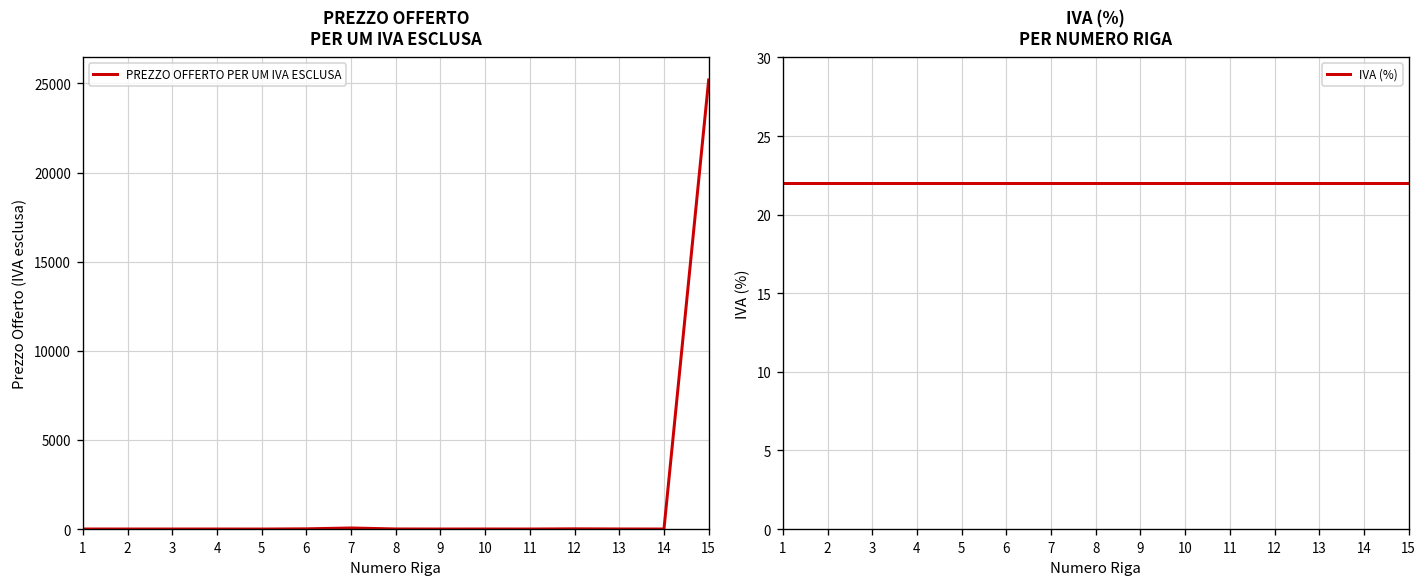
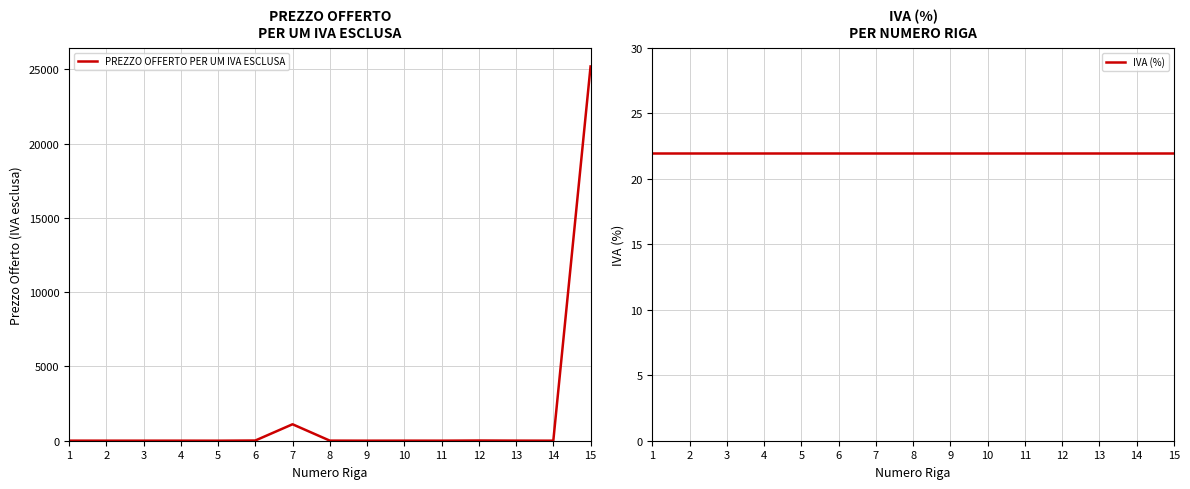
PREZZO OFFERTO PER UM IVA ESCLUSA, 7: 100 -> 1100
